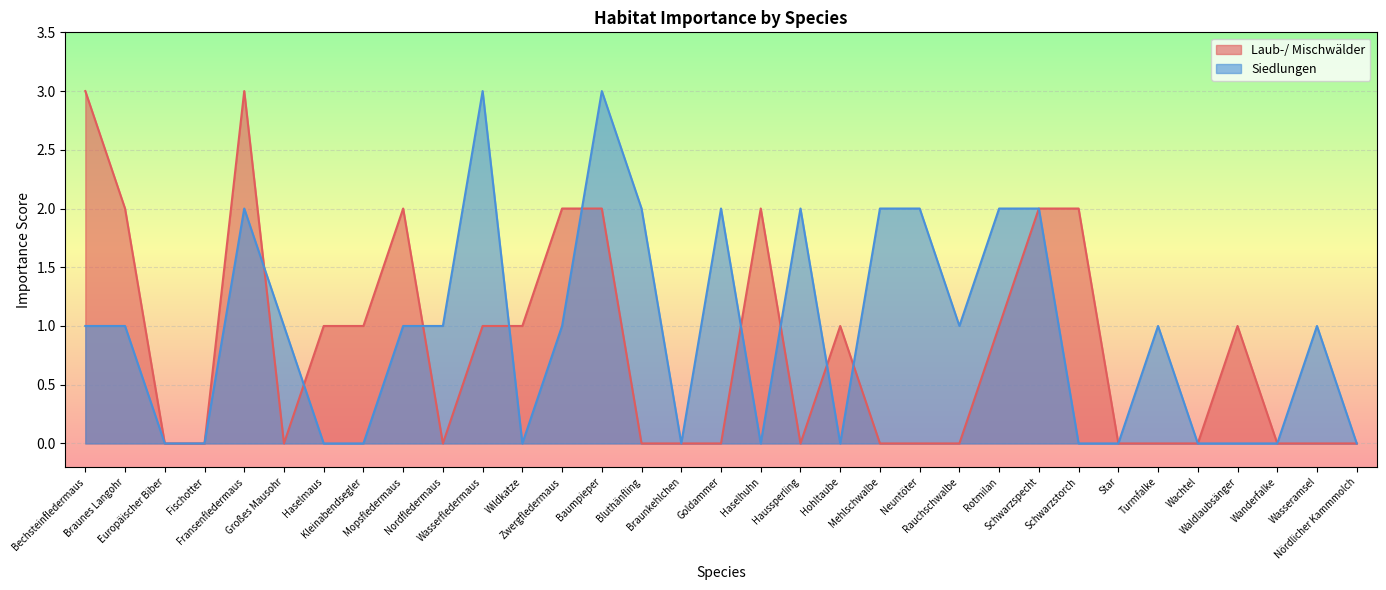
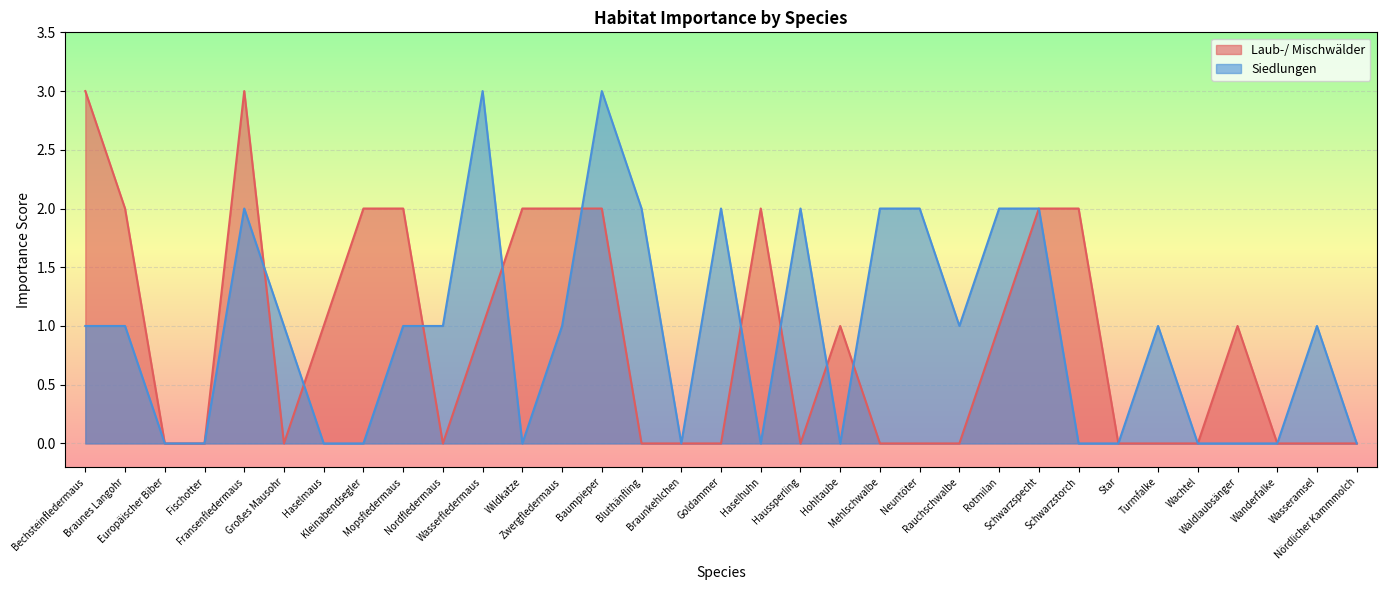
Laub-/ Mischwälder, Kleinabendsegler: 1 -> 2
Laub-/ Mischwälder, Wildkatze: 1 -> 2
